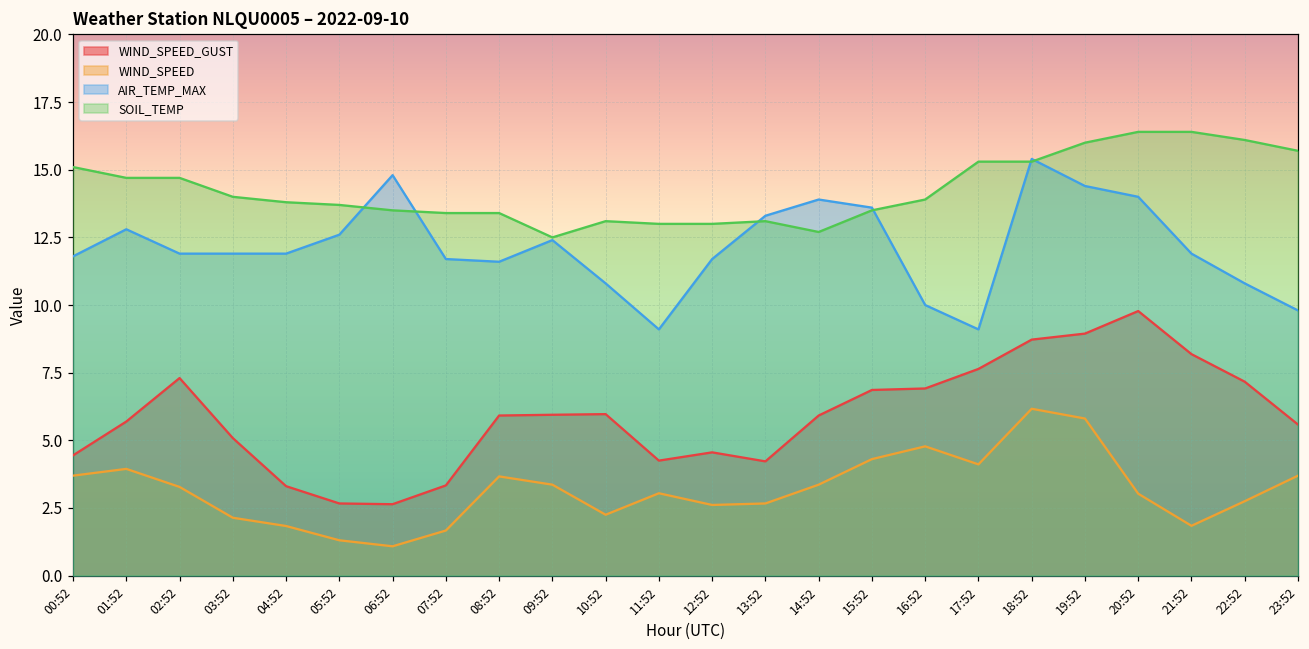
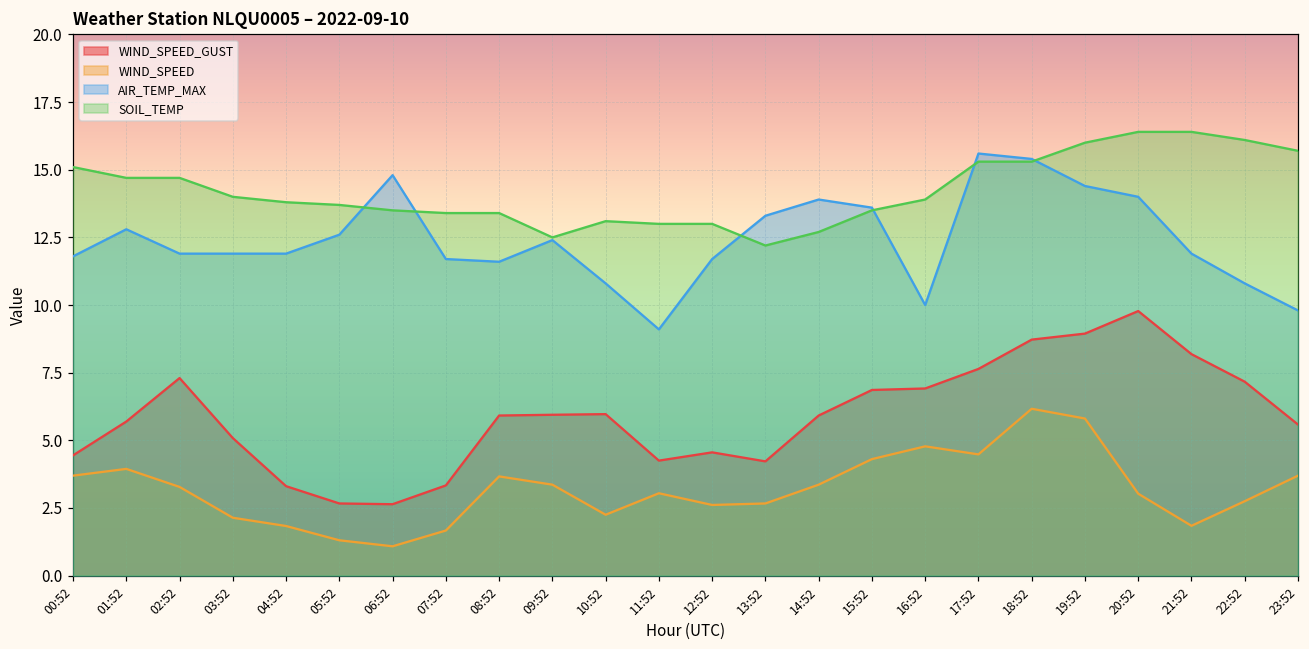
SOIL_TEMP, 13:52: 13.1 -> 12.2
WIND_SPEED, 17:52: 4.1 -> 4.5
AIR_TEMP_MAX, 17:52: 9.1 -> 15.6
